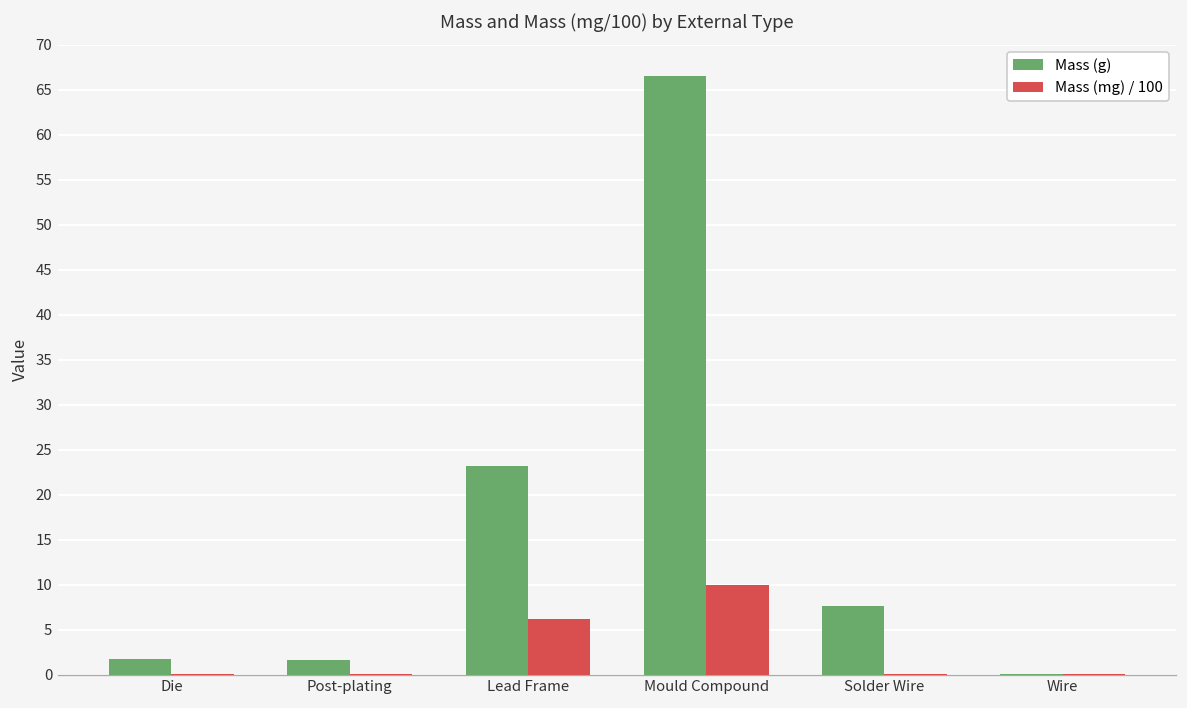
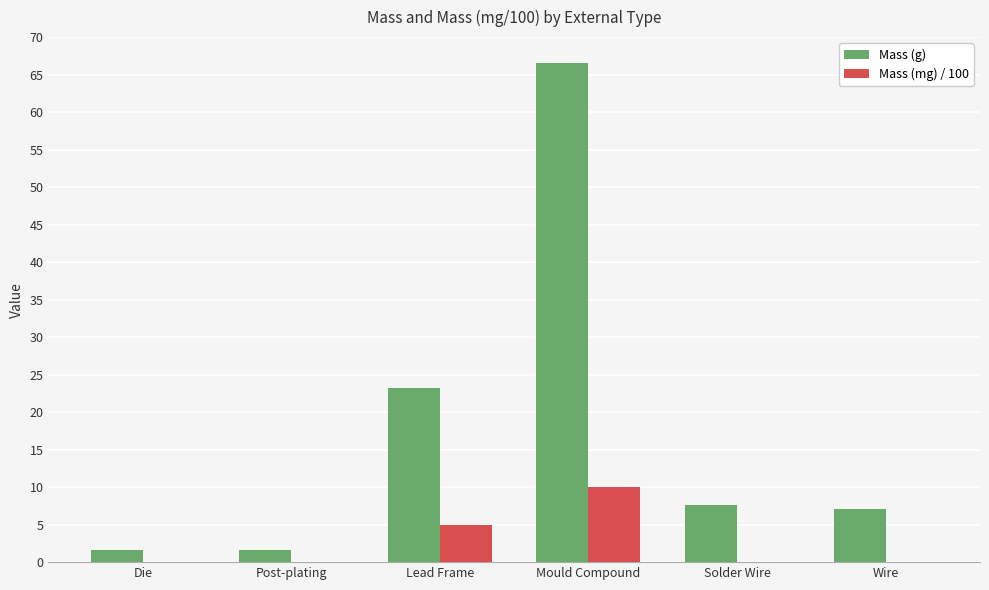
Mass (mg) / 100, Lead Frame: 6 -> 5
Mass (g), Wire: 0 -> 7
